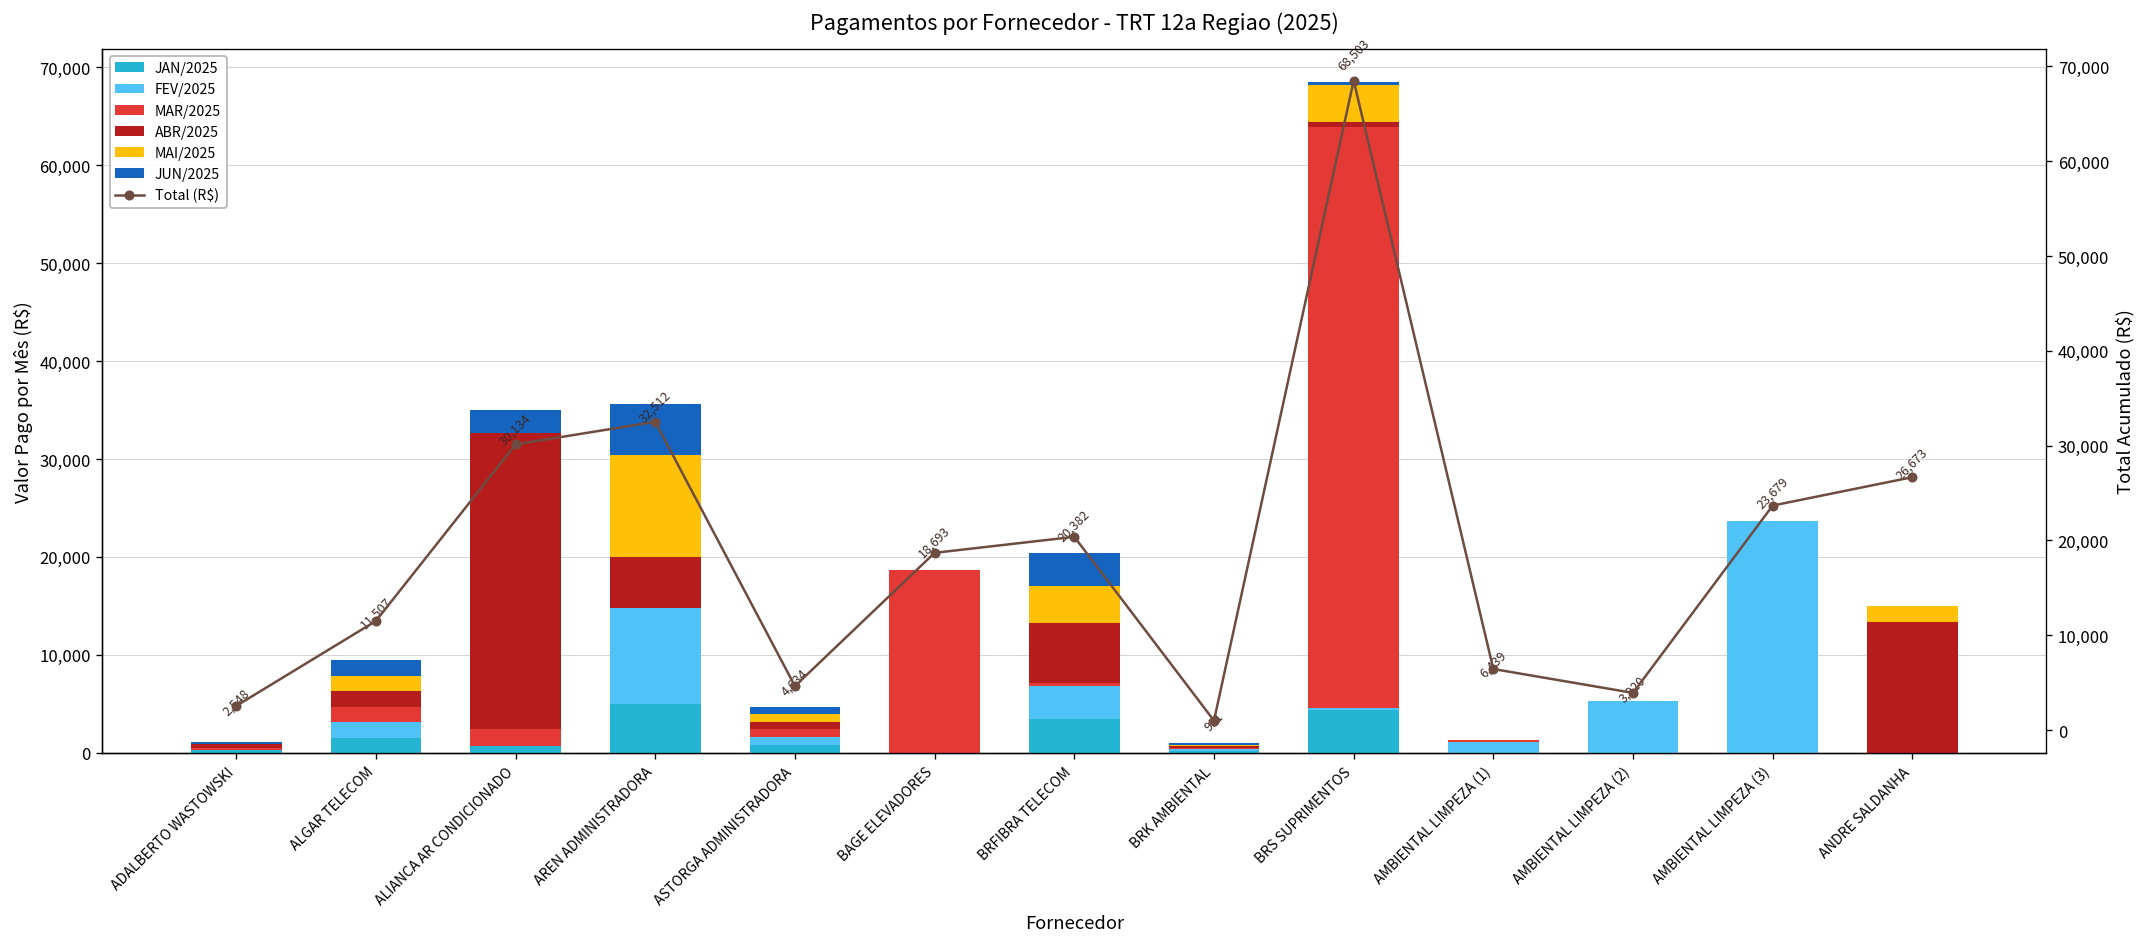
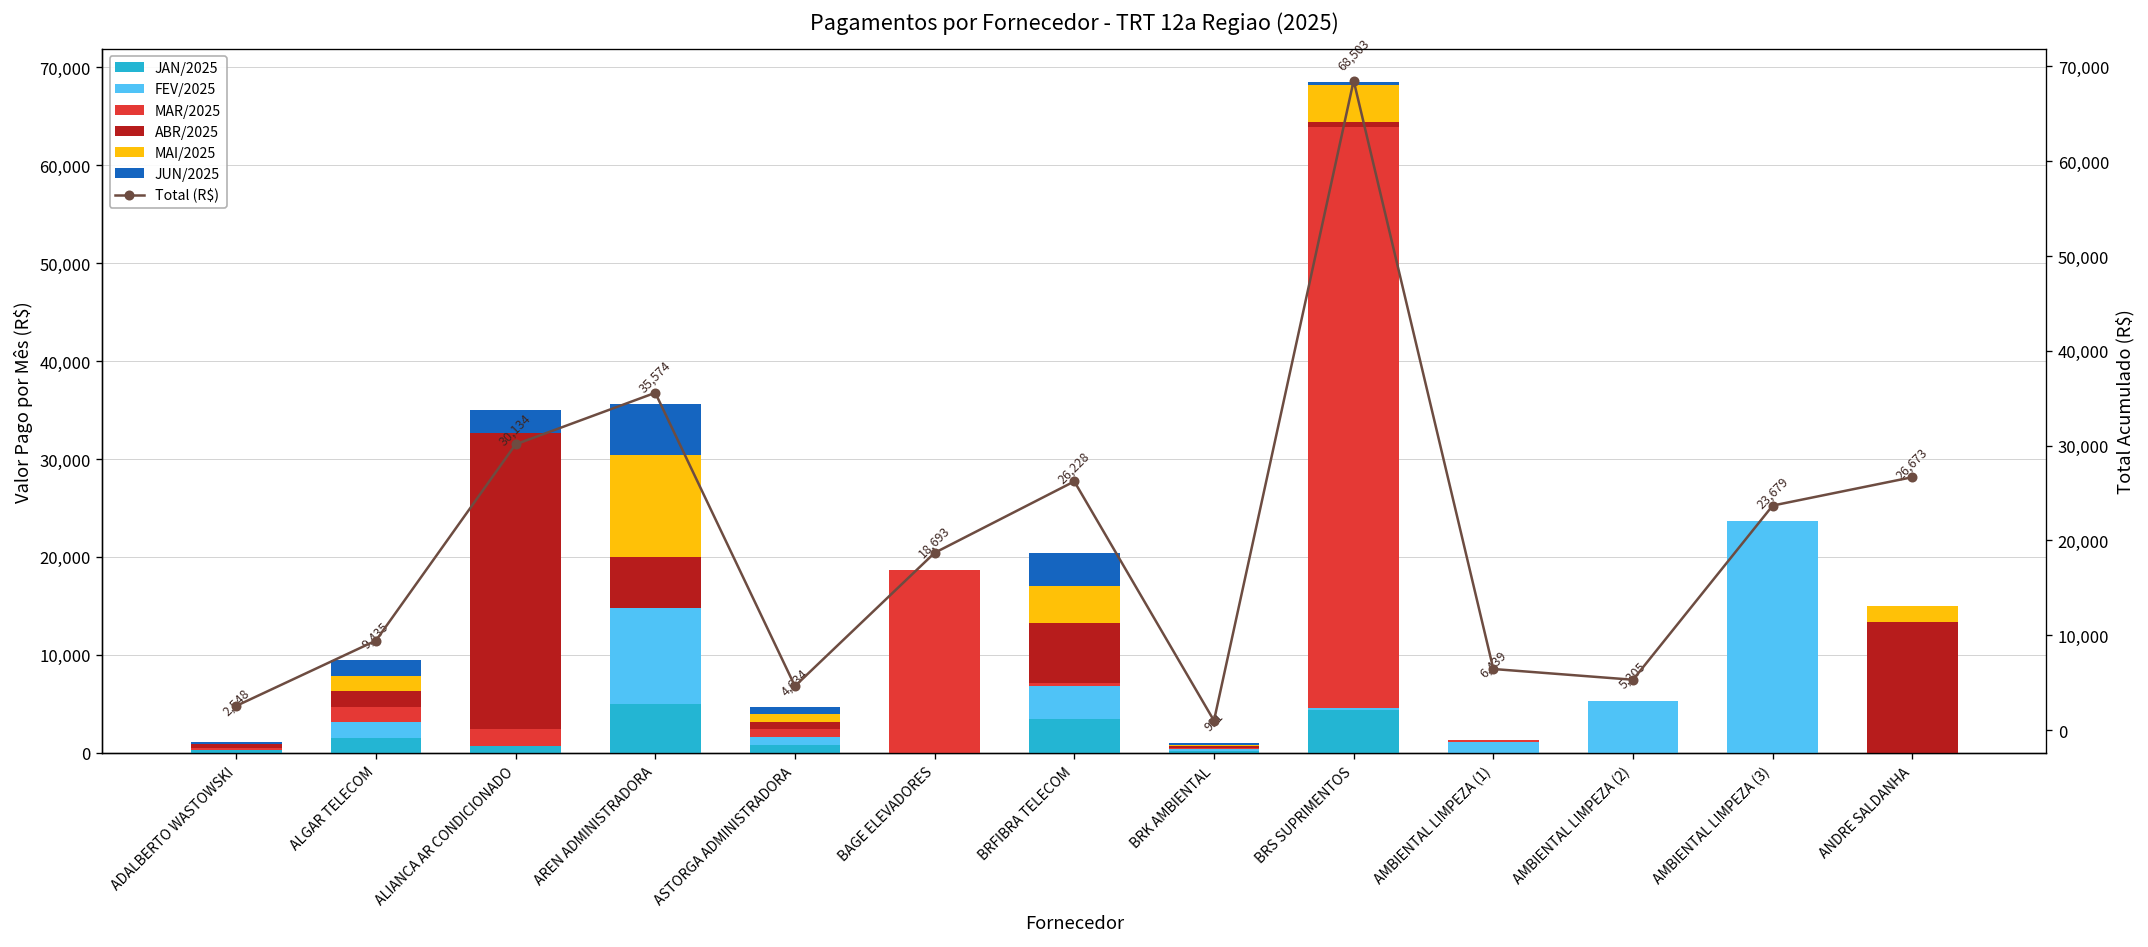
Total (R$), ALGAR TELECOM: 11,507 -> 9,435
Total (R$), AREN ADMINISTRADORA: 32,512 -> 35,574
Total (R$), BRFIBRA TELECOM: 20,382 -> 26,228
Total (R$), AMBIENTAL LIMPEZA (2): 3,920 -> 5,305
